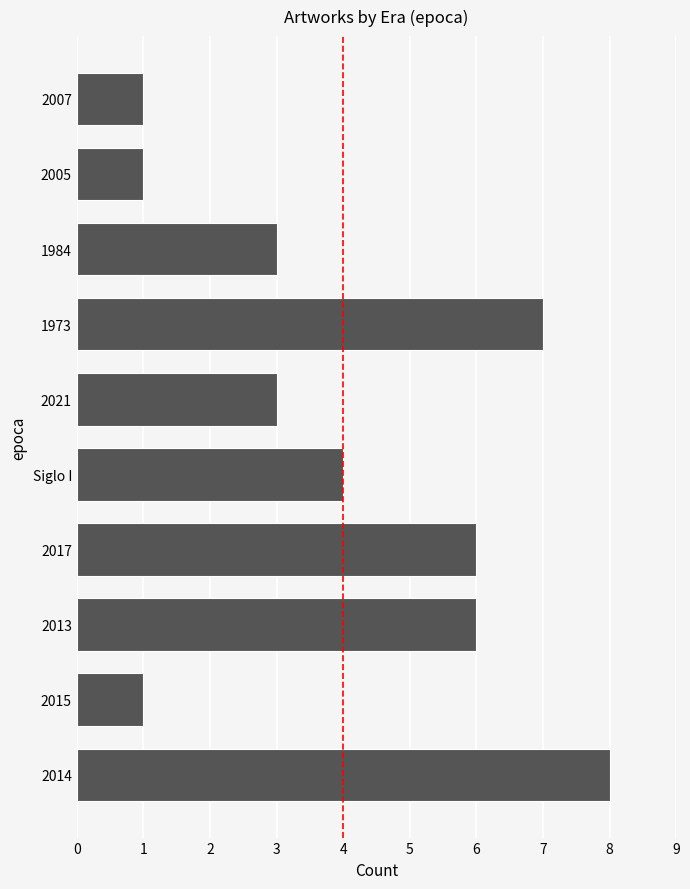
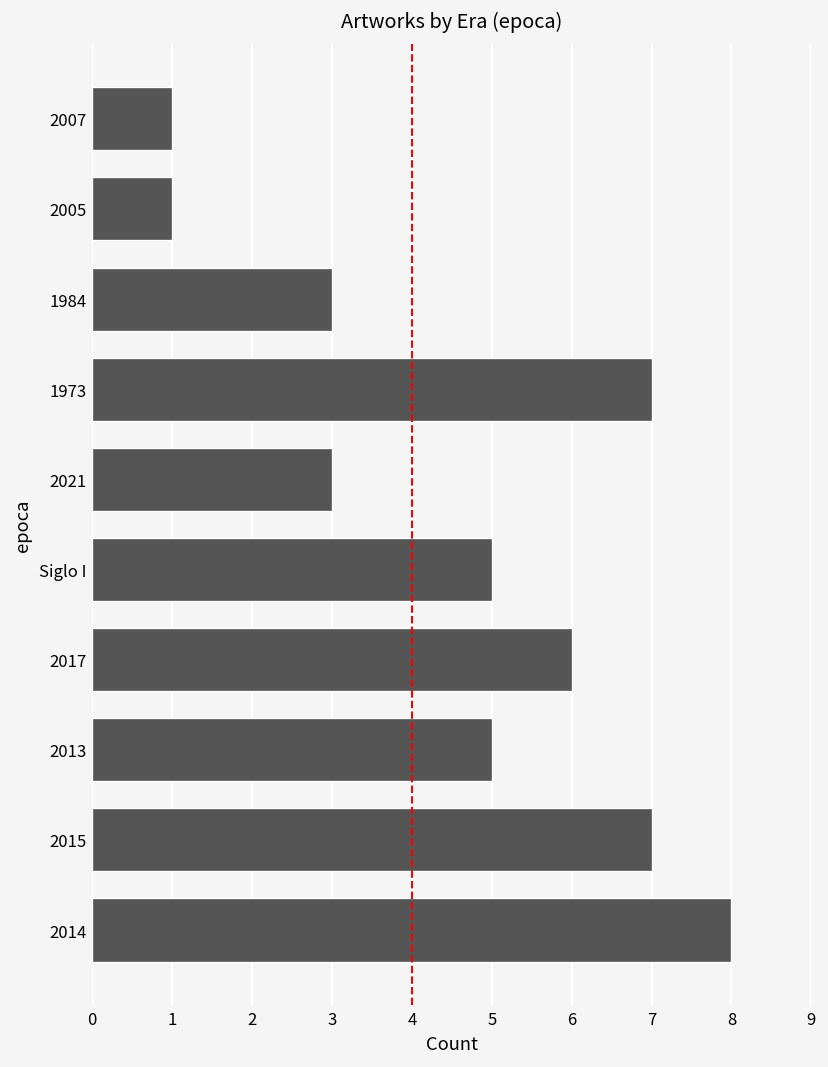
Siglo I: 4 -> 5
2013: 6 -> 5
2015: 1 -> 7
